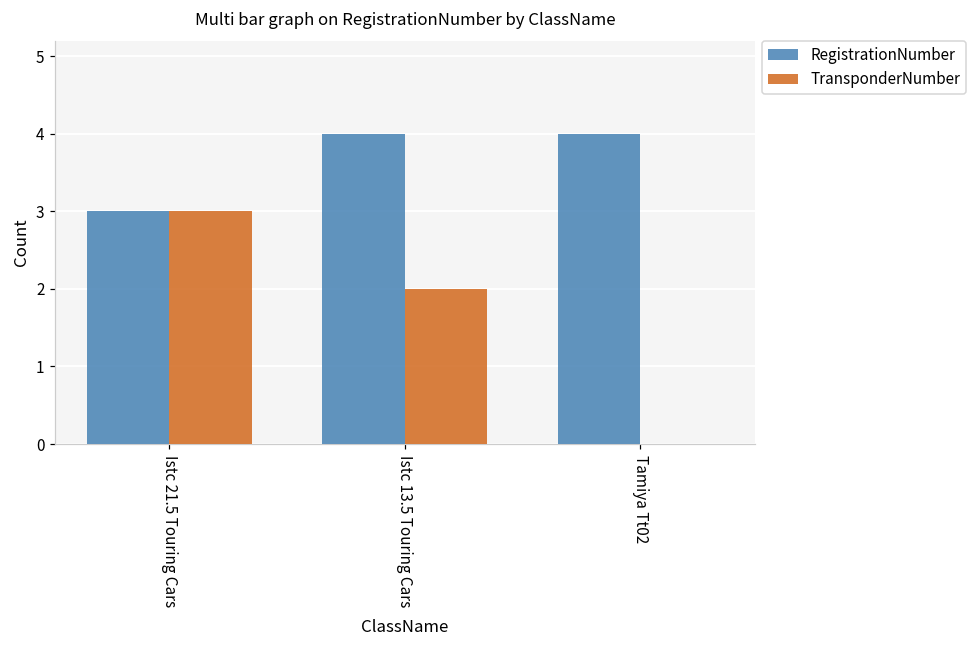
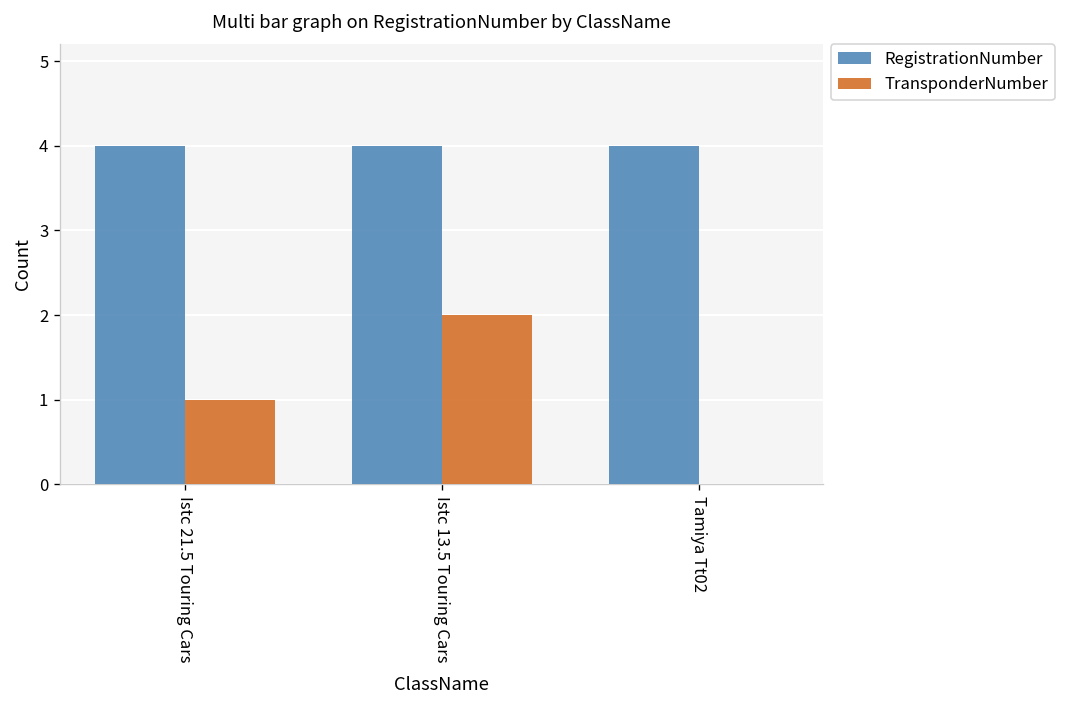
RegistrationNumber, Istc 21.5 Touring Cars: 3 -> 4
TransponderNumber, Istc 21.5 Touring Cars: 3 -> 1
